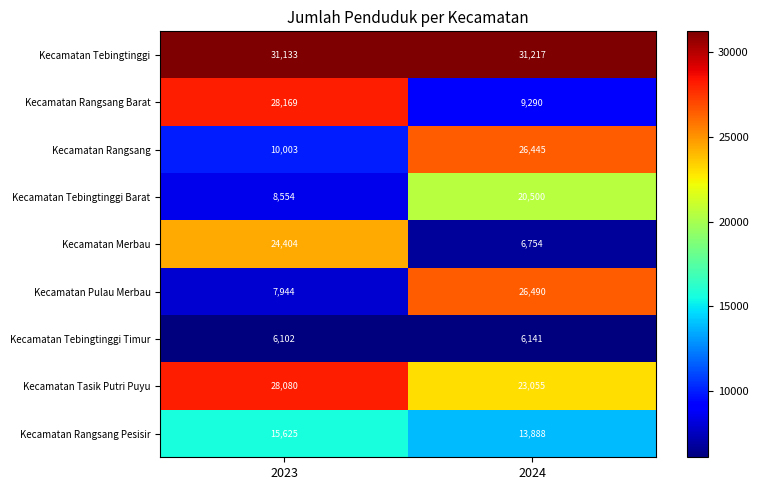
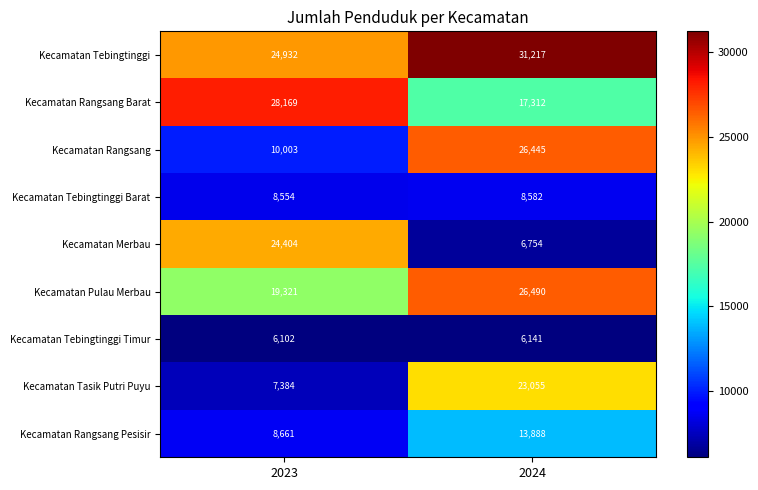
Kecamatan Tebingtinggi, 2023: 31,133 -> 24,932
Kecamatan Rangsang Barat, 2024: 9,290 -> 17,312
Kecamatan Tebingtinggi Barat, 2024: 20,500 -> 8,582
Kecamatan Pulau Merbau, 2023: 7,944 -> 19,321
Kecamatan Tasik Putri Puyu, 2023: 28,080 -> 7,384
Kecamatan Rangsang Pesisir, 2023: 15,625 -> 8,661
